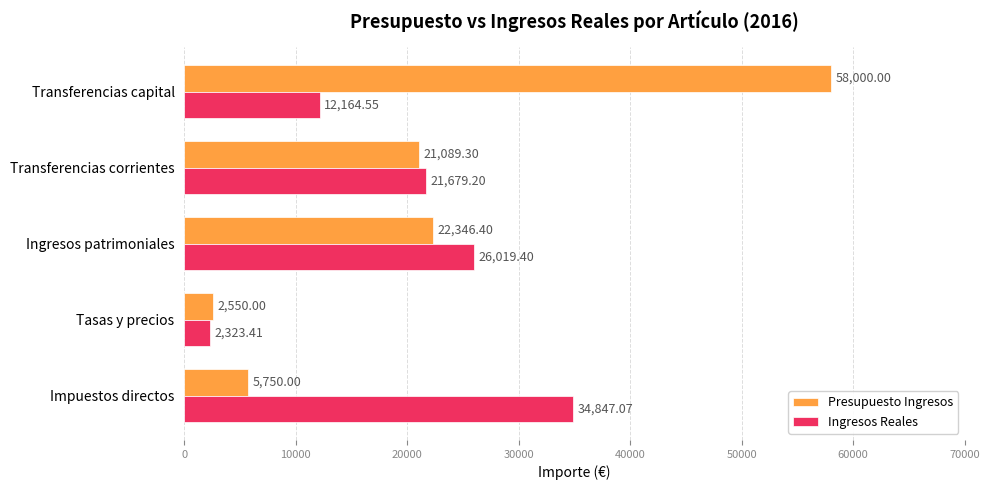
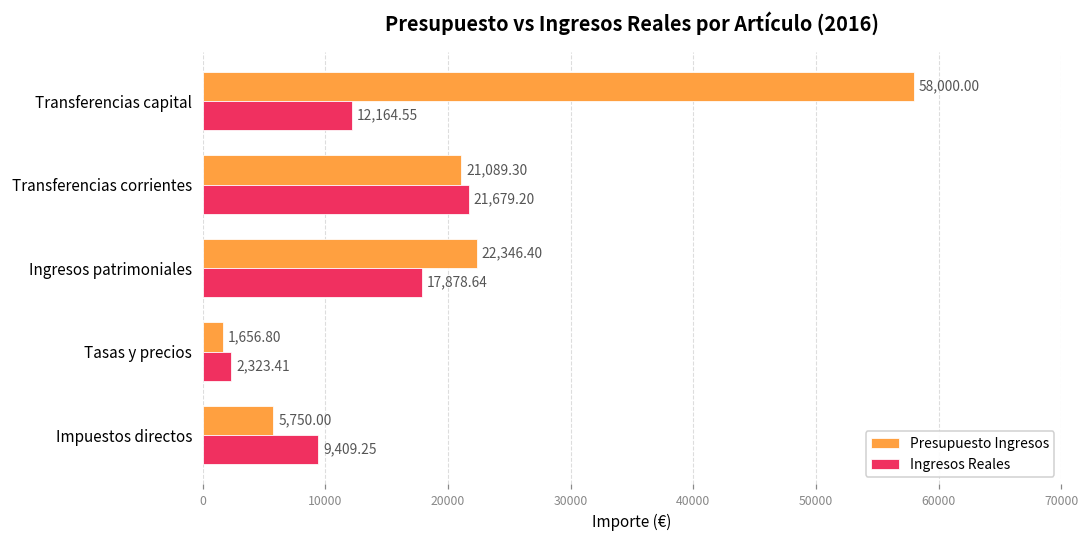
Ingresos Reales, Ingresos patrimoniales: 26,019.40 -> 17,878.64
Presupuesto Ingresos, Tasas y precios: 2,550.00 -> 1,656.80
Ingresos Reales, Impuestos directos: 34,847.07 -> 9,409.25
